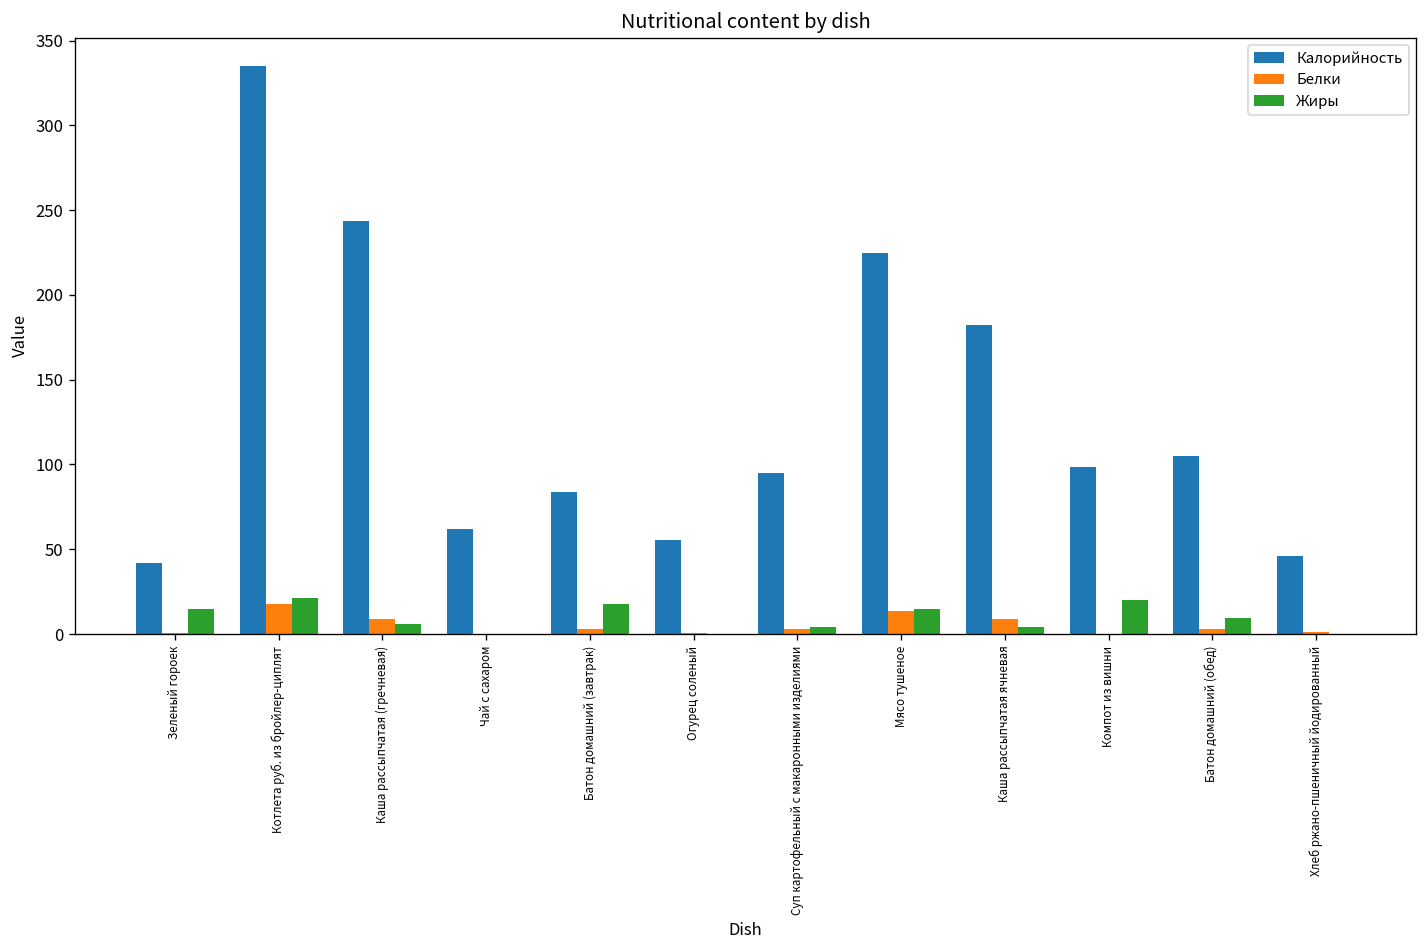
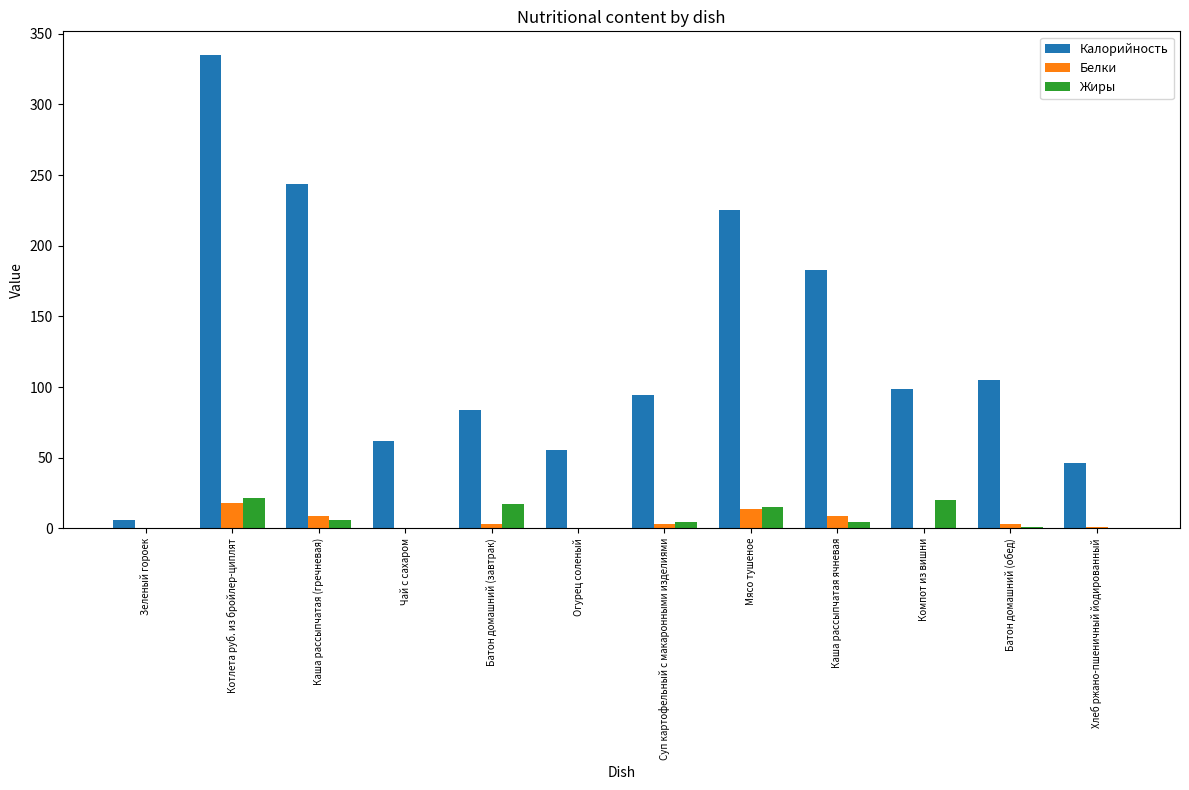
Калорийность, Зеленый гороек: 42 -> 6
Жиры, Зеленый гороек: 15 -> 0
Жиры, Батон домашний (обед): 10 -> 1
